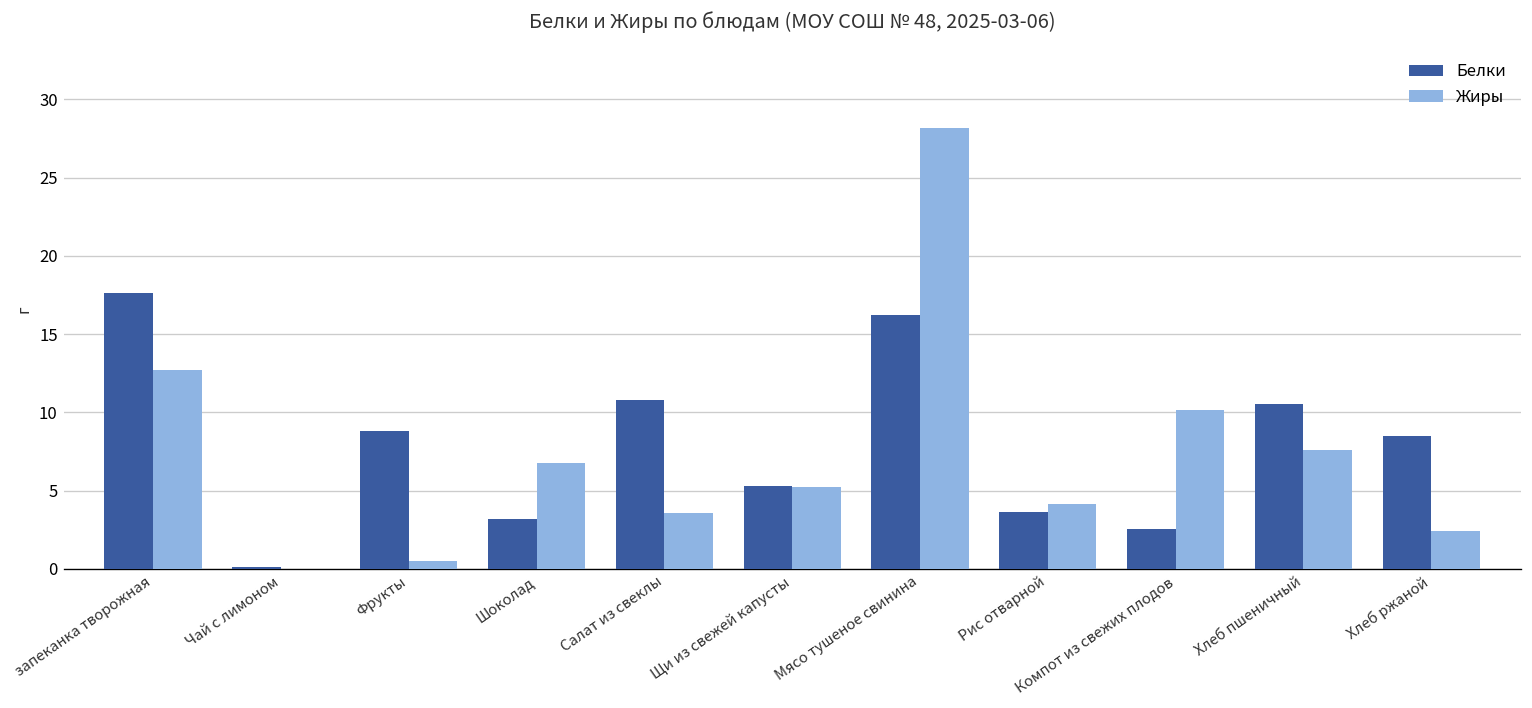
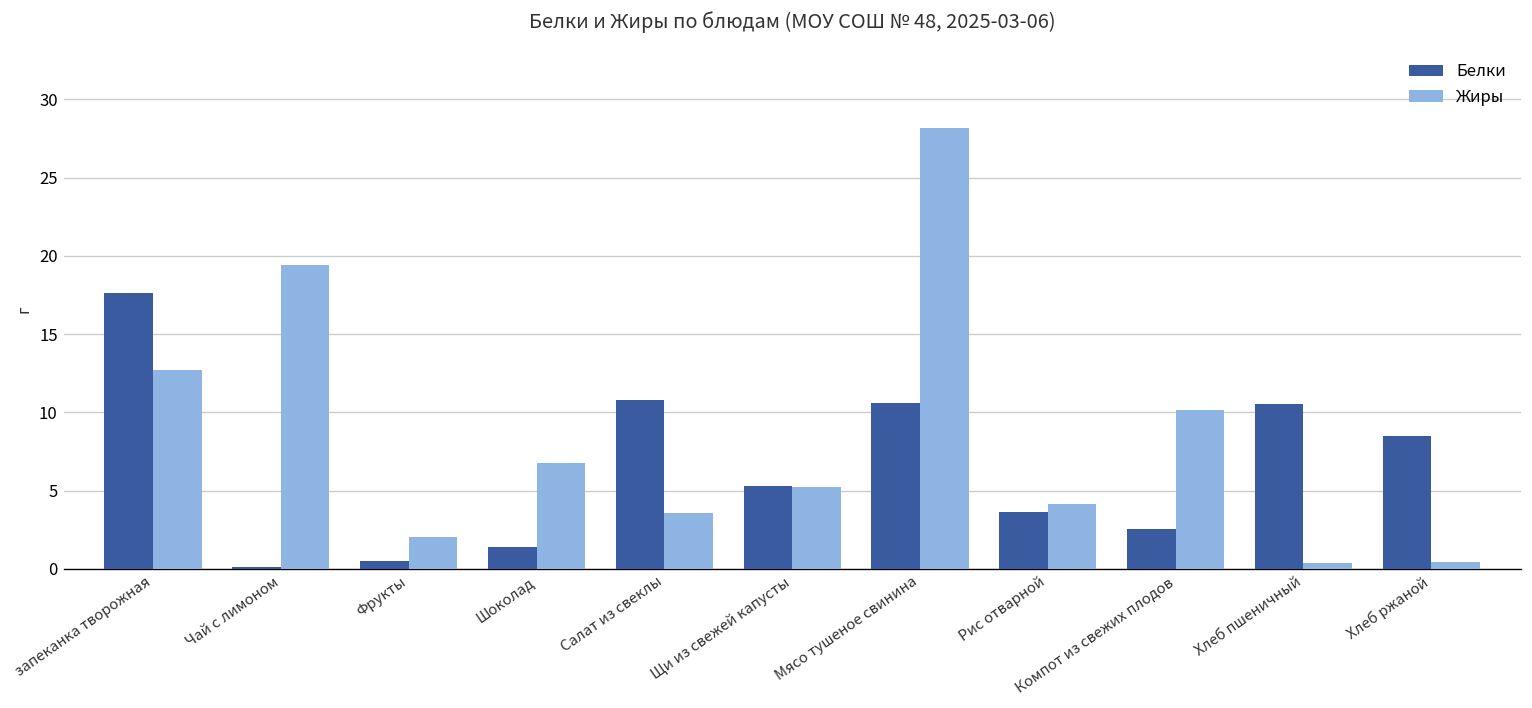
Жиры, Чай с лимоном: 0.0 -> 19.4
Белки, Фрукты: 8.8 -> 0.5
Жиры, Фрукты: 0.5 -> 2.0
Белки, Шоколад: 3.2 -> 1.4
Белки, Мясо тушеное свинина: 16.2 -> 10.6
Жиры, Хлеб пшеничный: 7.6 -> 0.4
Жиры, Хлеб ржаной: 2.4 -> 0.5
